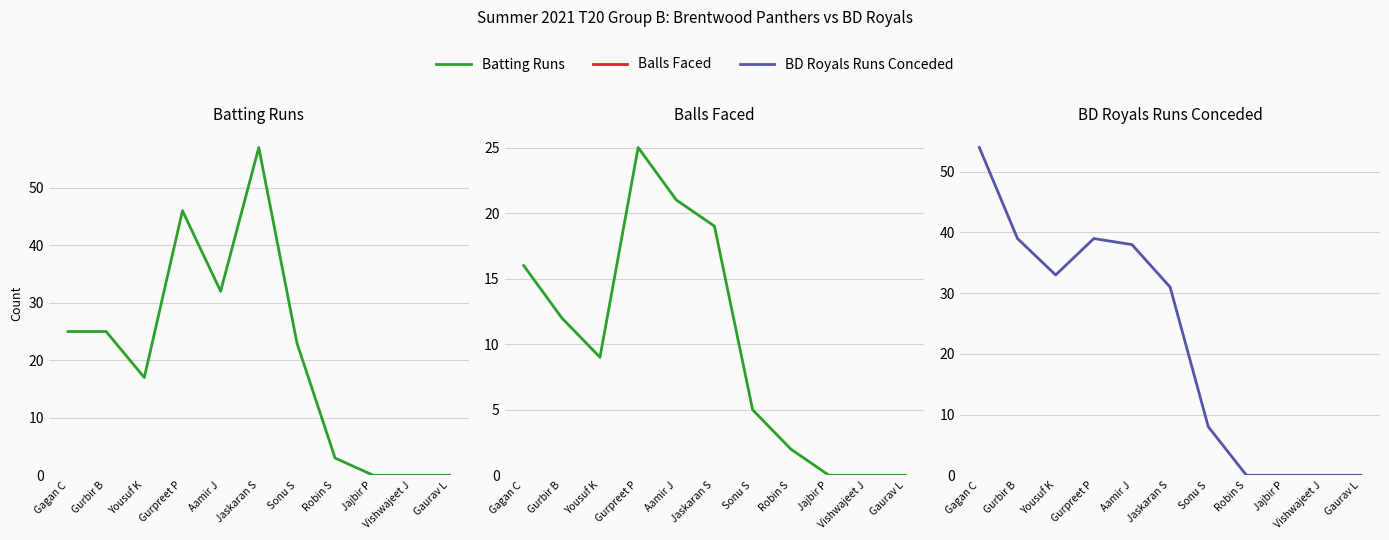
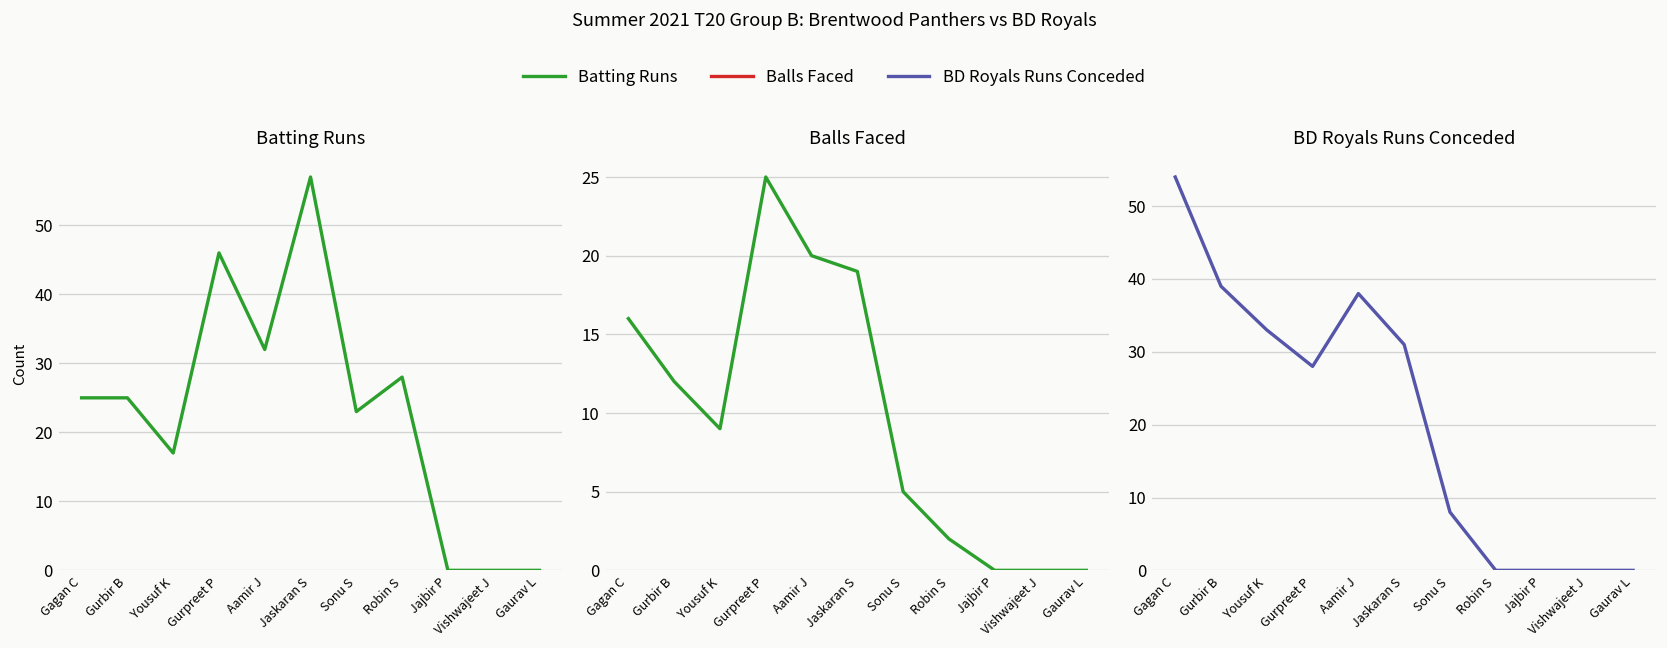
Batting Runs, Robin S: 3 -> 28
Balls Faced, Aamir J: 21 -> 20
BD Royals Runs Conceded, Gurpreet P: 39 -> 28
